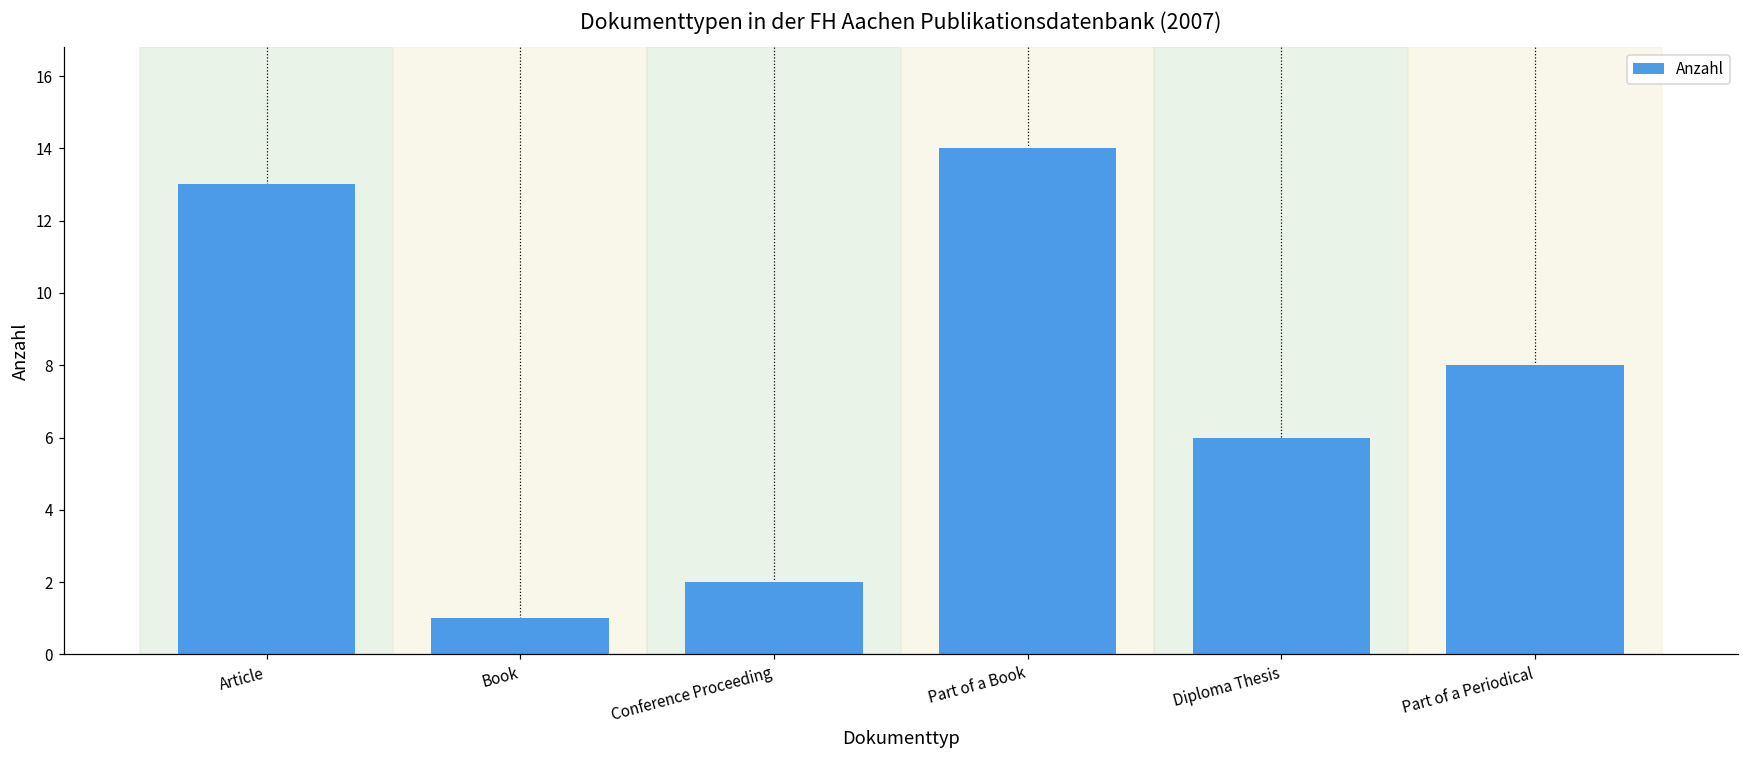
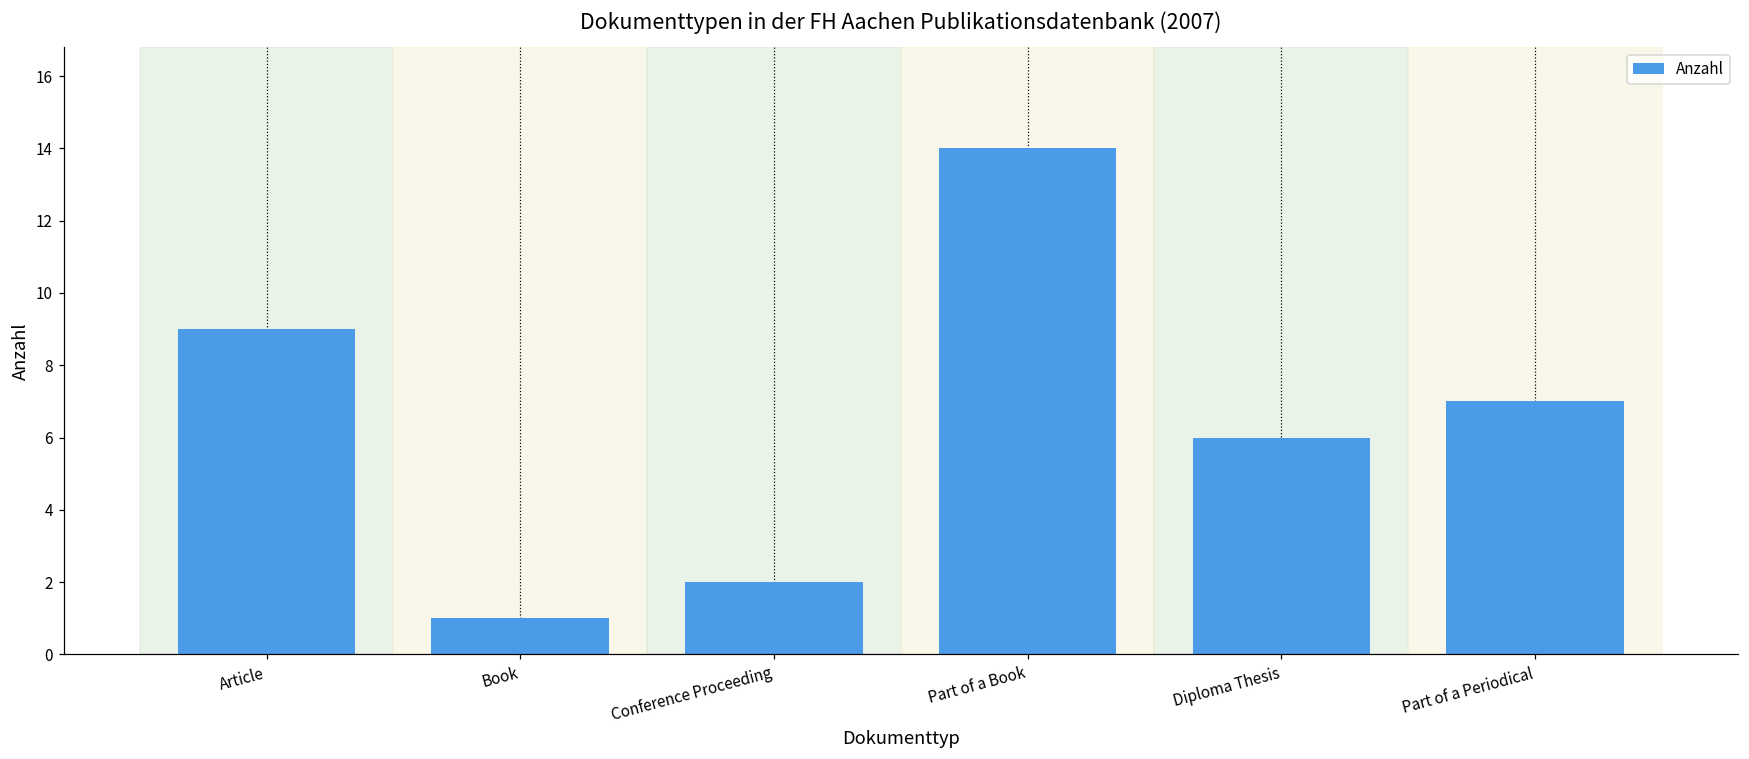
Article: 13 -> 9
Part of a Periodical: 8 -> 7
